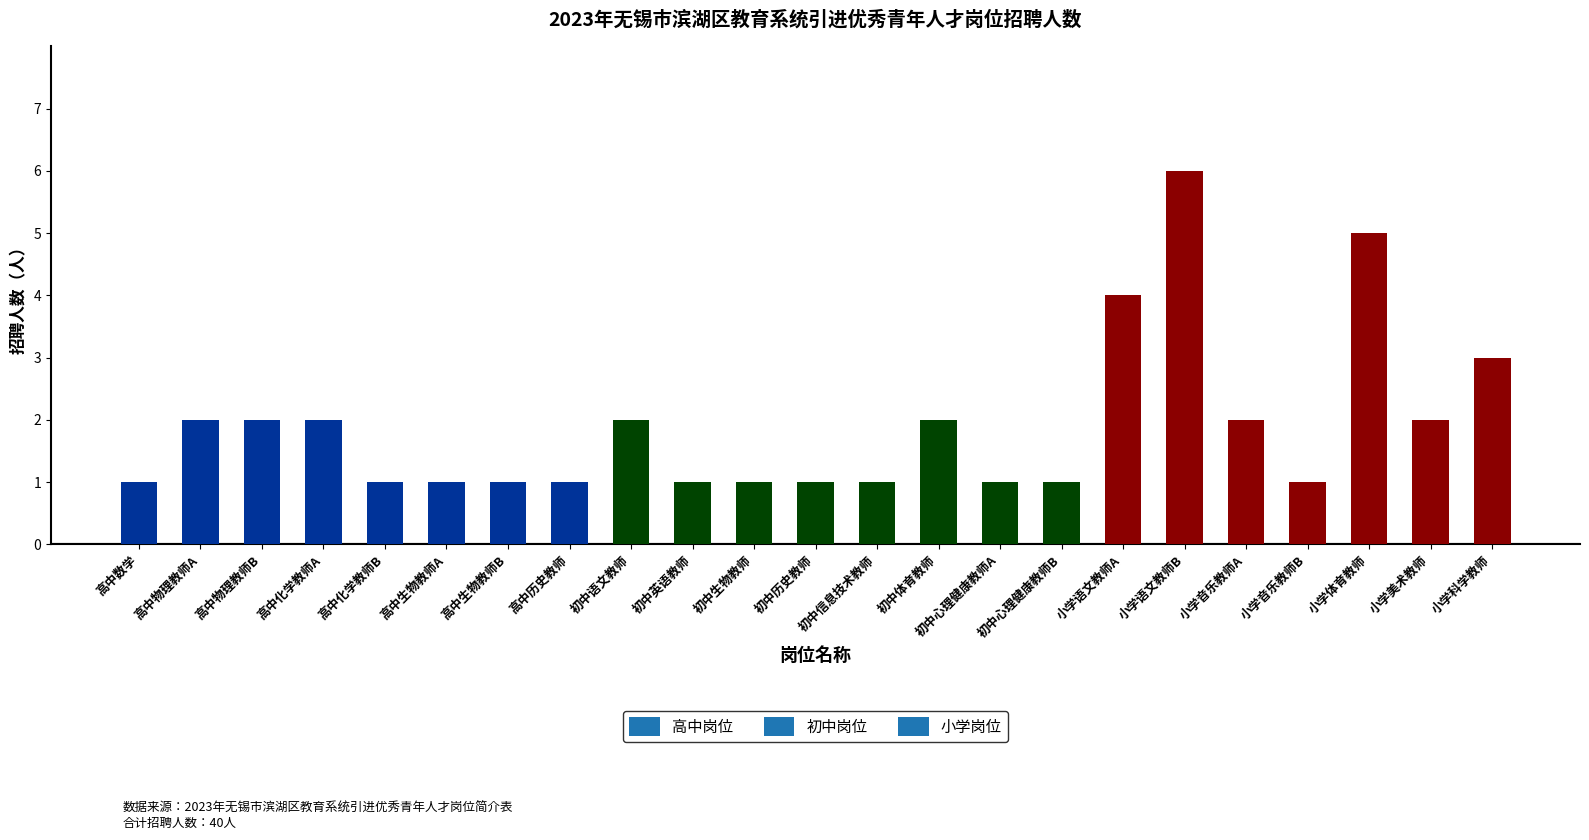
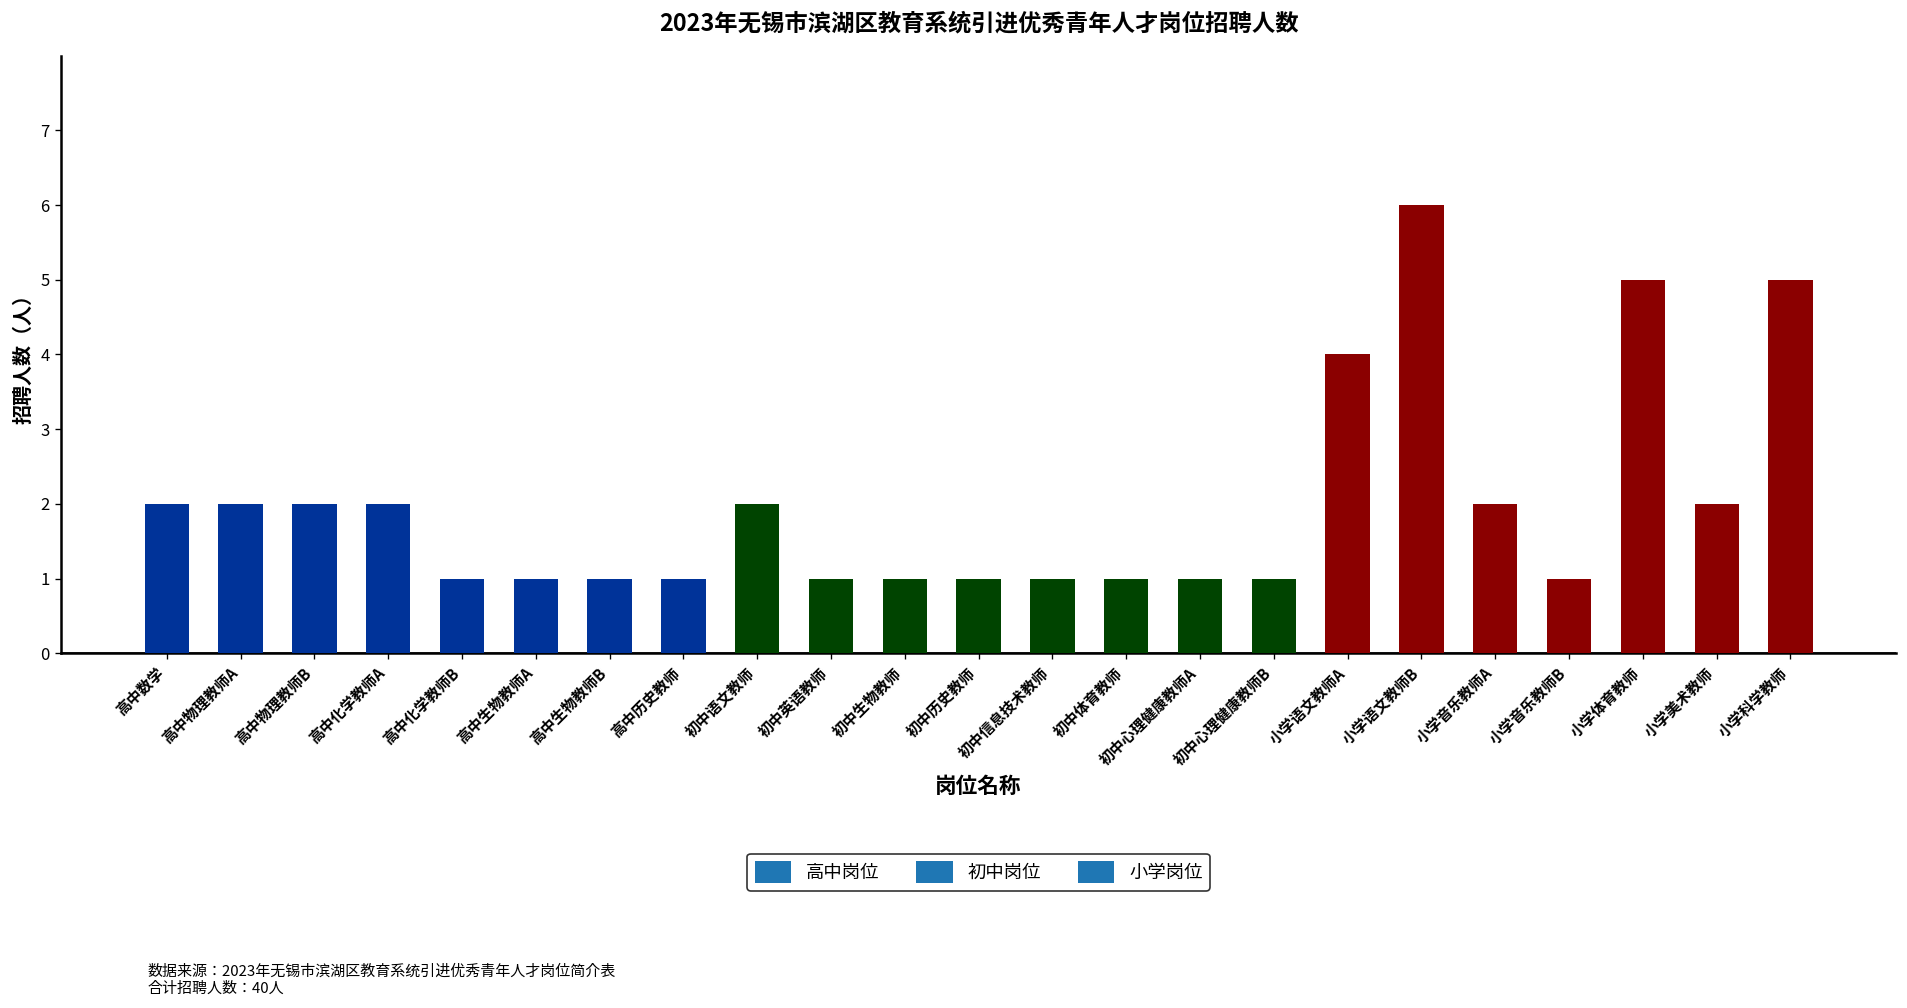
高中数学: 1 -> 2
初中体育教师: 2 -> 1
小学科学教师: 3 -> 5
